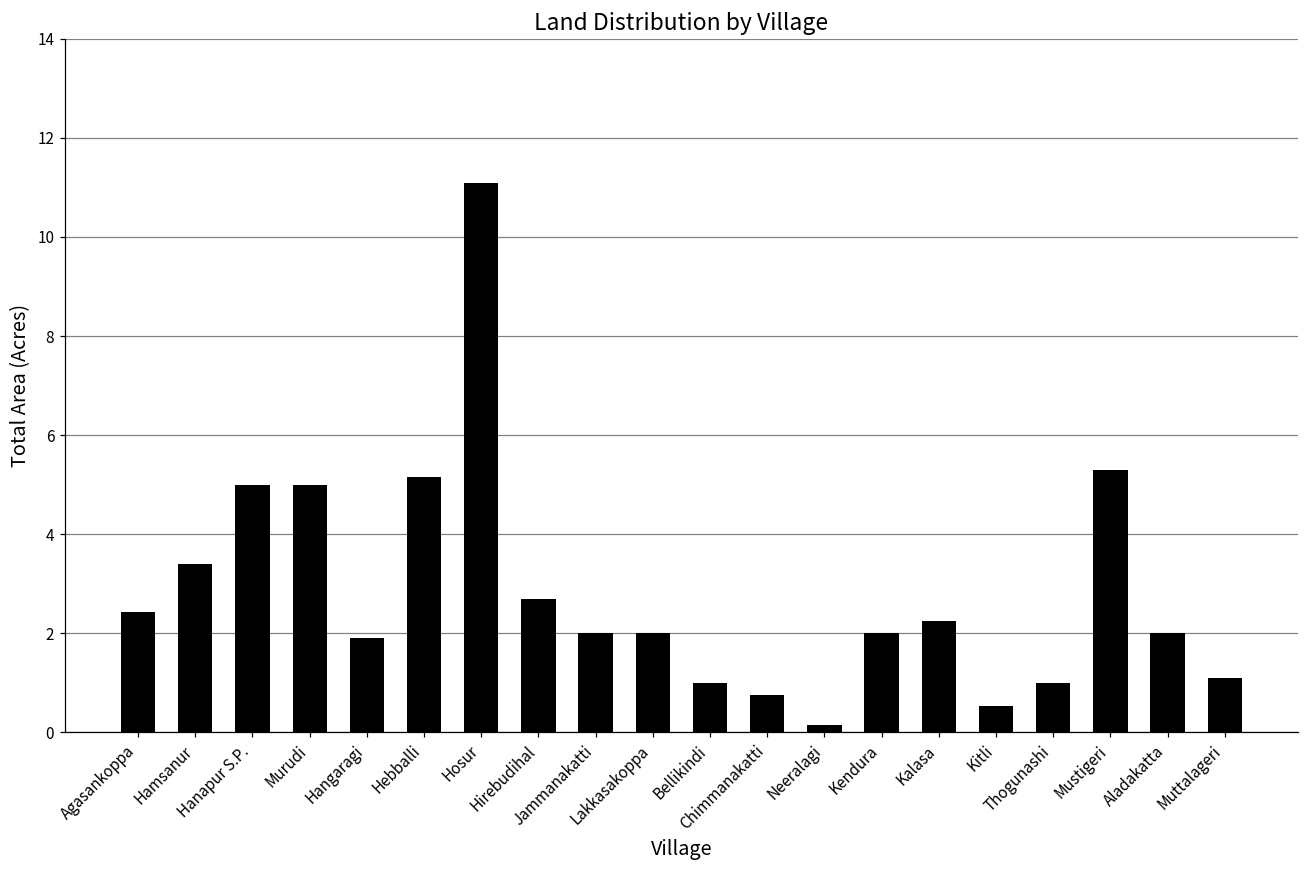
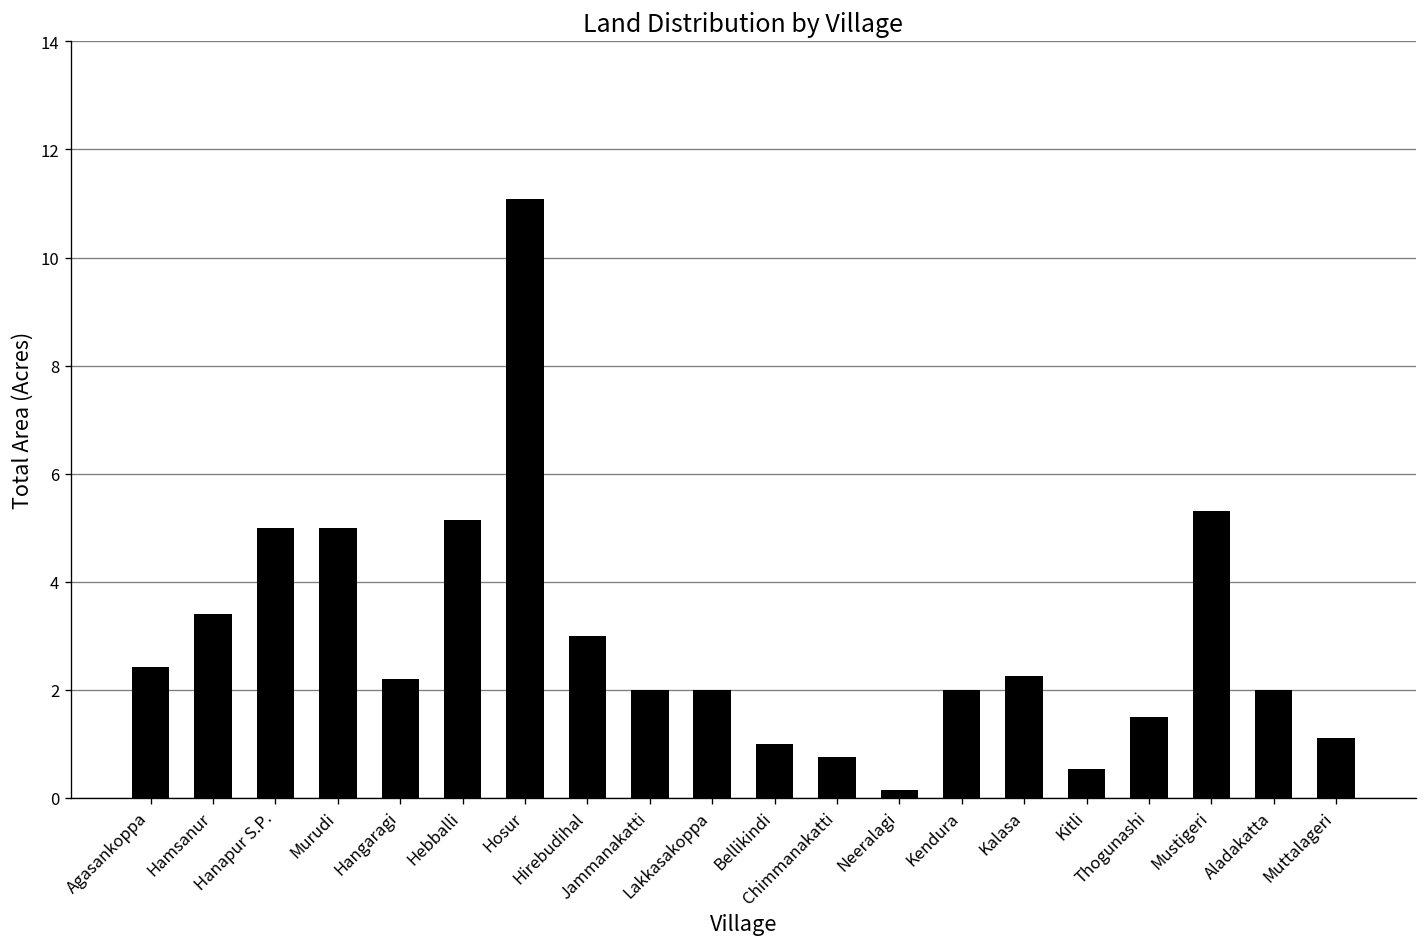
Hangaragi: 1.9 -> 2.2
Hirebudihal: 2.7 -> 3.0
Thogunashi: 1.0 -> 1.5
